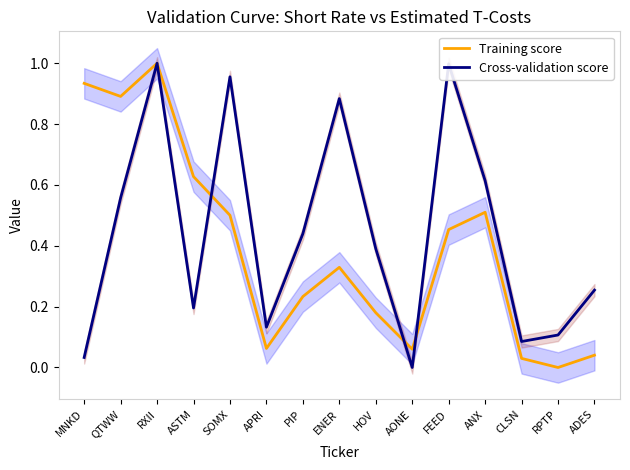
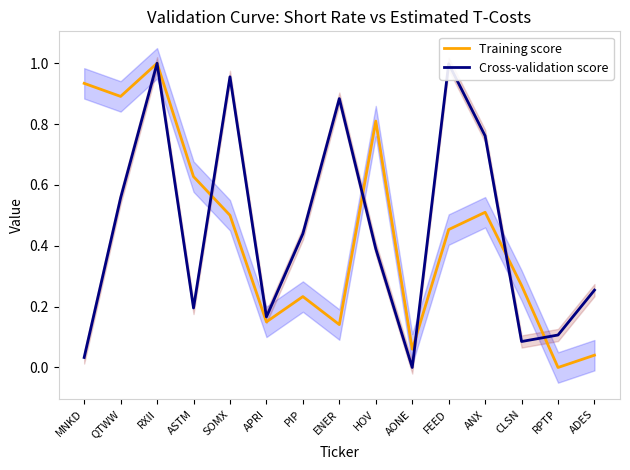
Training score, APRI: 0.06 -> 0.15
Cross-validation score, APRI: 0.13 -> 0.17
Training score, ENER: 0.33 -> 0.14
Training score, HOV: 0.18 -> 0.81
Cross-validation score, ANX: 0.61 -> 0.76
Training score, CLSN: 0.03 -> 0.27
